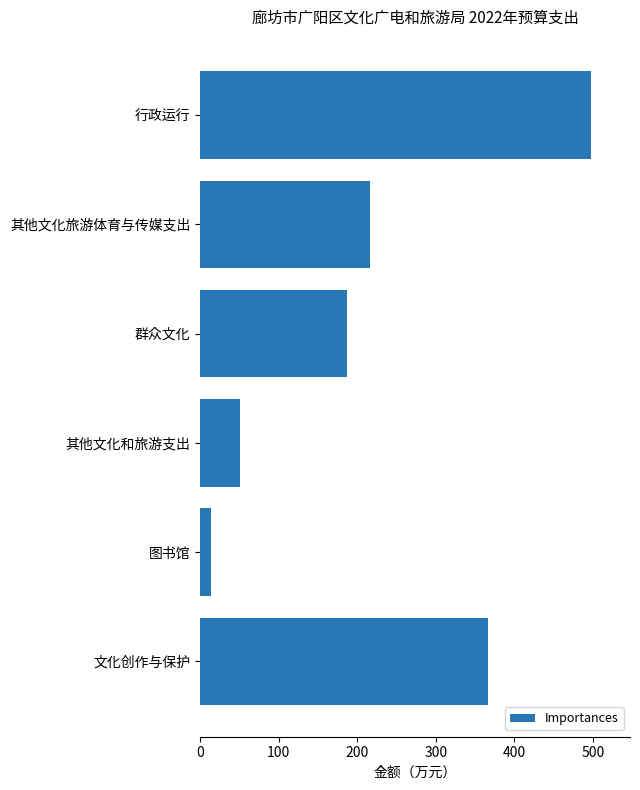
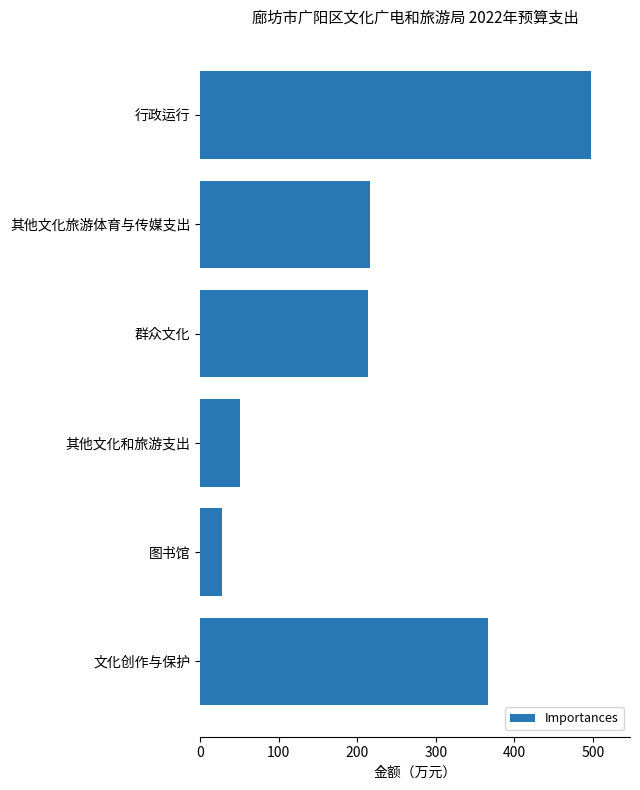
群众文化: 190 -> 210
图书馆: 10 -> 30
